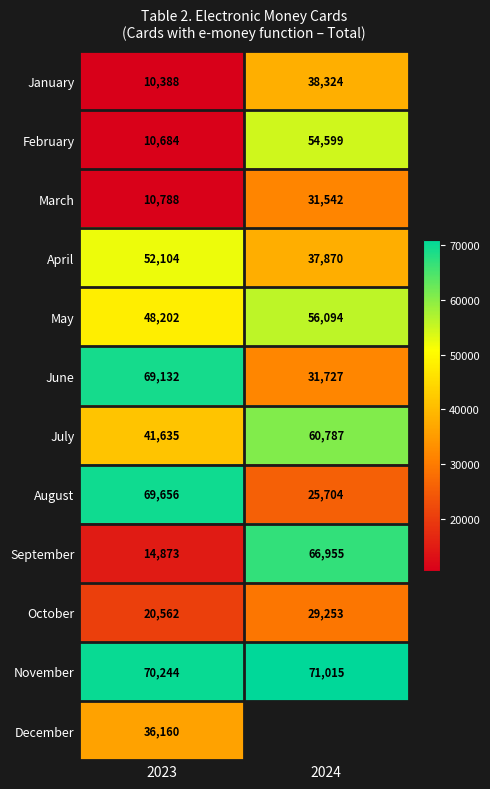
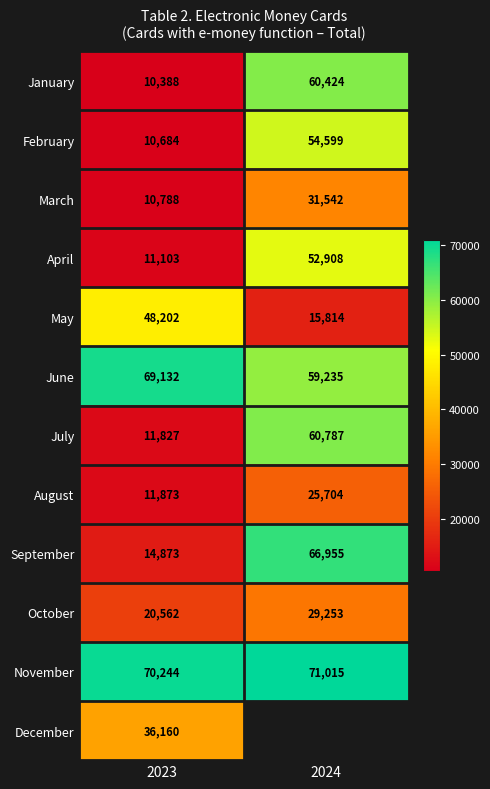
January, 2024: 38,324 -> 60,424
April, 2023: 52,104 -> 11,103
April, 2024: 37,870 -> 52,908
May, 2024: 56,094 -> 15,814
June, 2024: 31,727 -> 59,235
July, 2023: 41,635 -> 11,827
August, 2023: 69,656 -> 11,873
